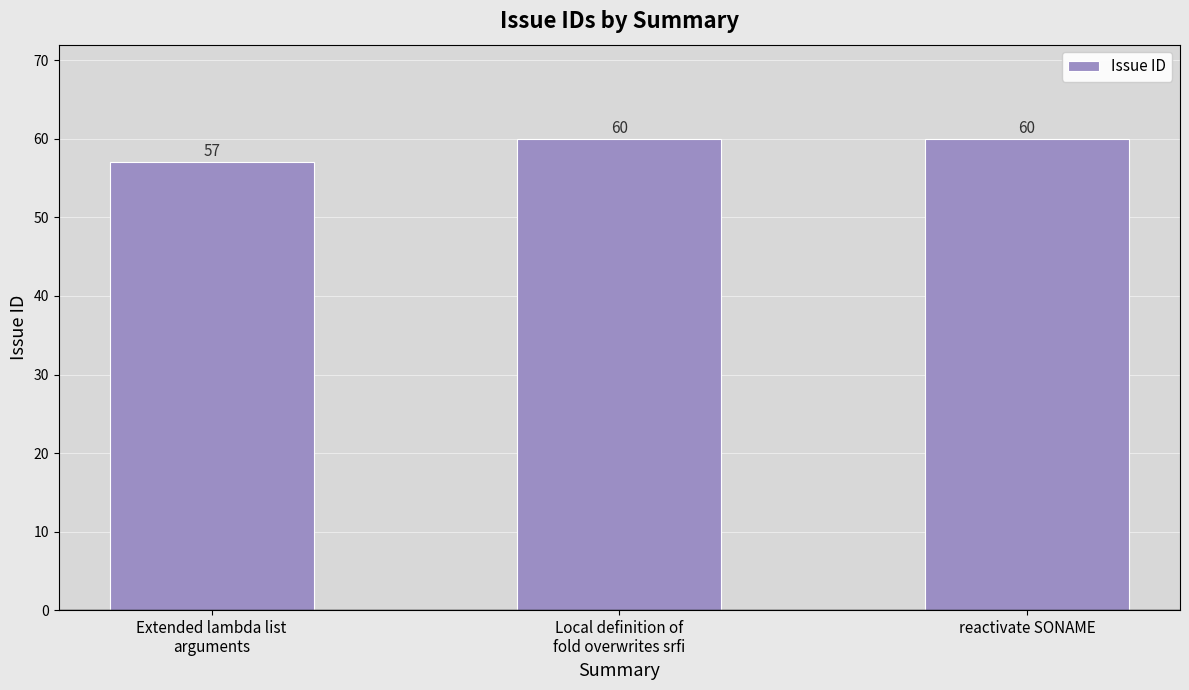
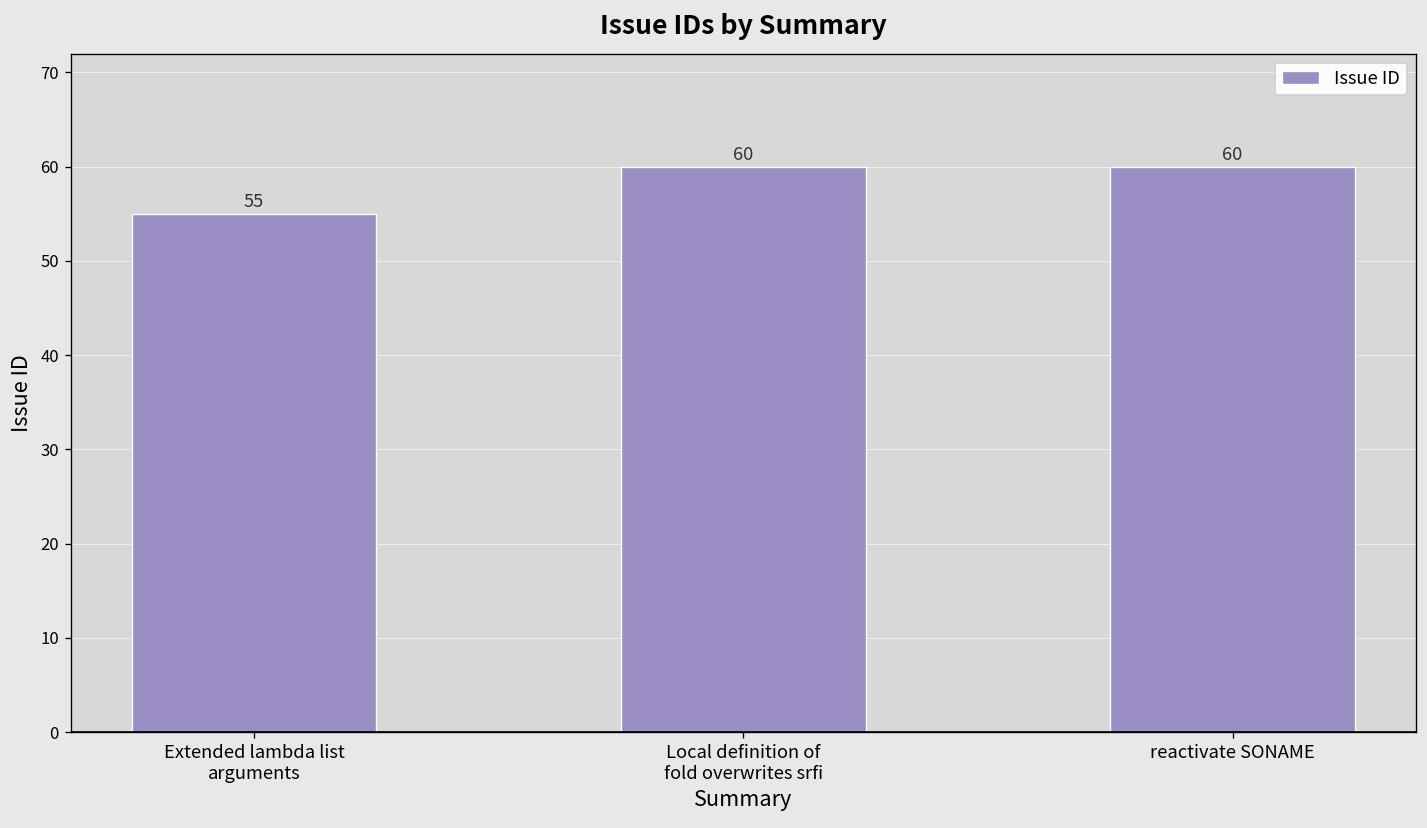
Extended lambda list arguments: 57 -> 55
